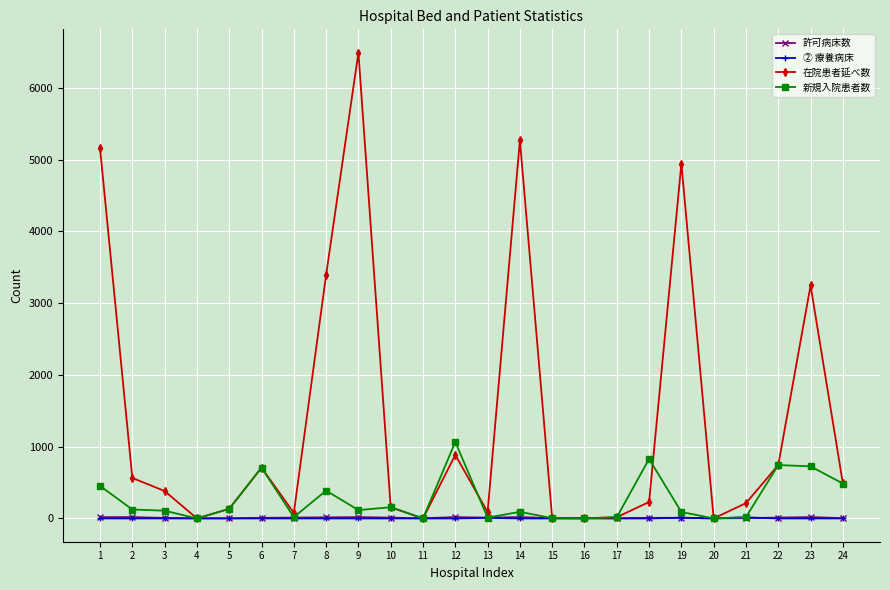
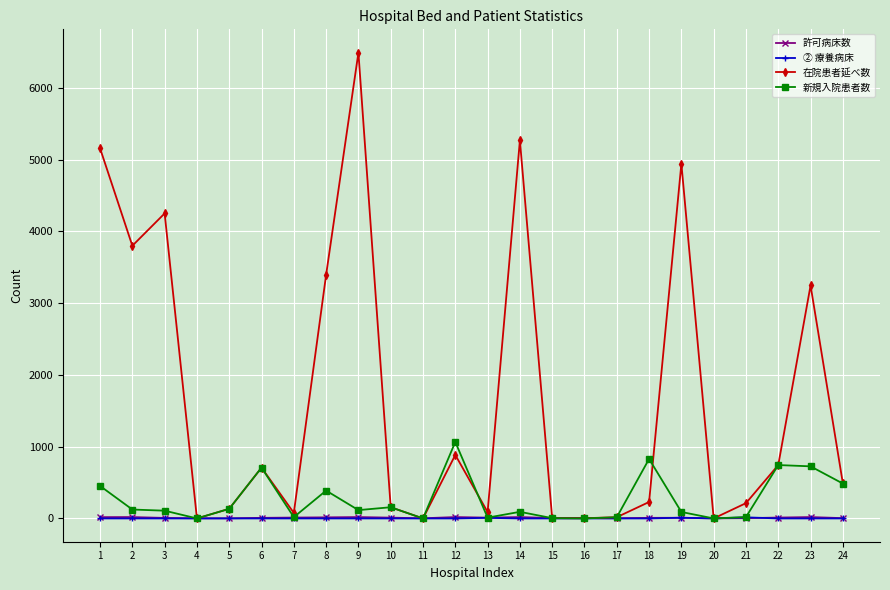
在院患者延べ数, 2: 600 -> 3800
在院患者延べ数, 3: 400 -> 4300
